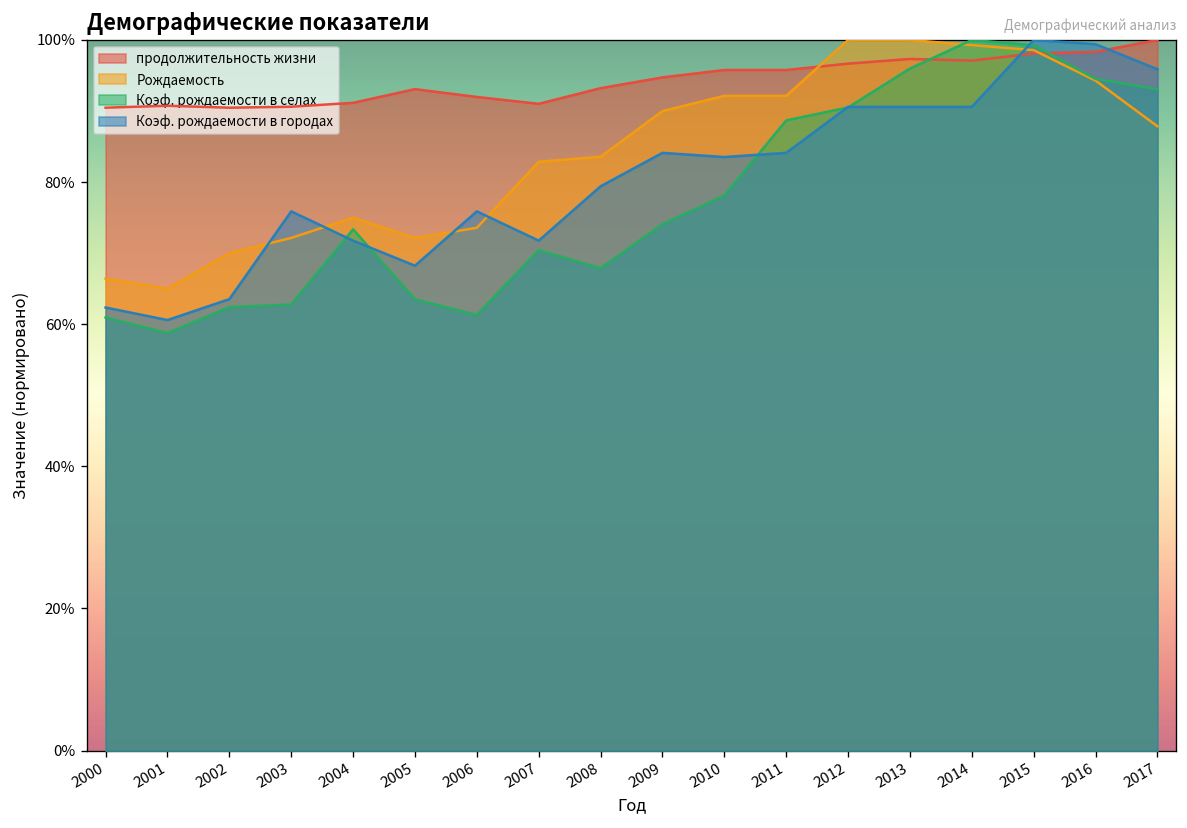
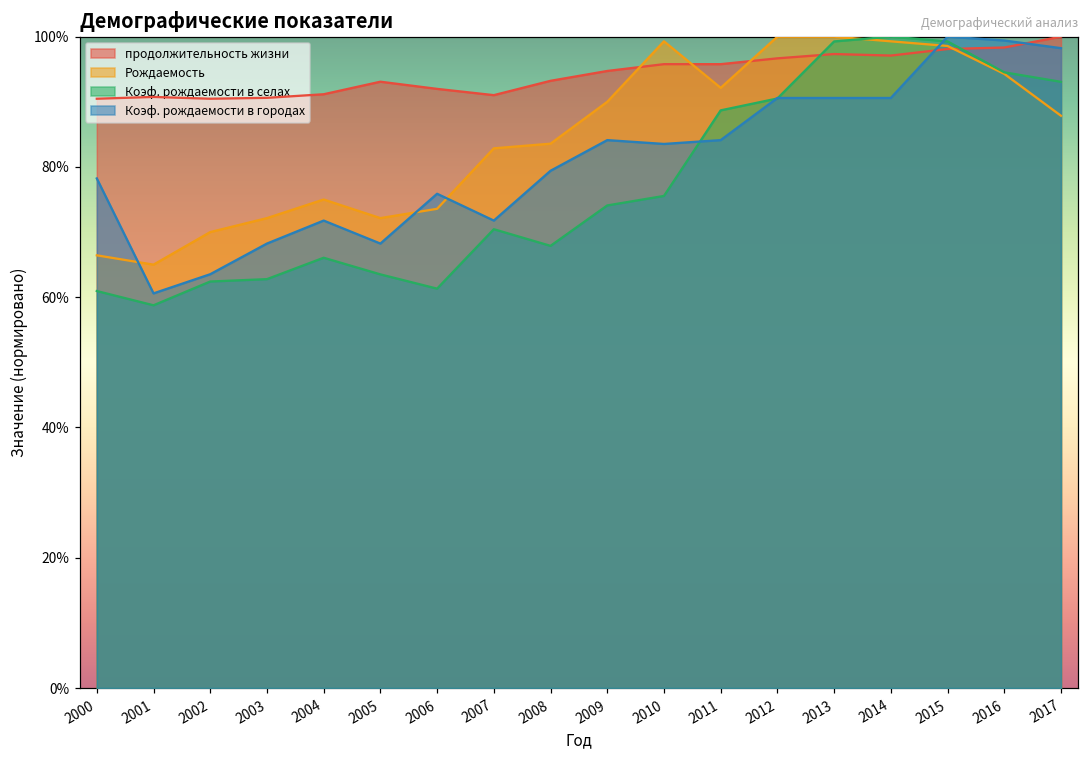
Коэф. рождаемости в городах, 2000: 62% -> 78%
Коэф. рождаемости в городах, 2003: 76% -> 68%
Коэф. рождаемости в селах, 2004: 73% -> 66%
Рождаемость, 2010: 92% -> 99%
Коэф. рождаемости в селах, 2010: 78% -> 76%
Коэф. рождаемости в селах, 2013: 96% -> 99%
Коэф. рождаемости в городах, 2017: 96% -> 98%
